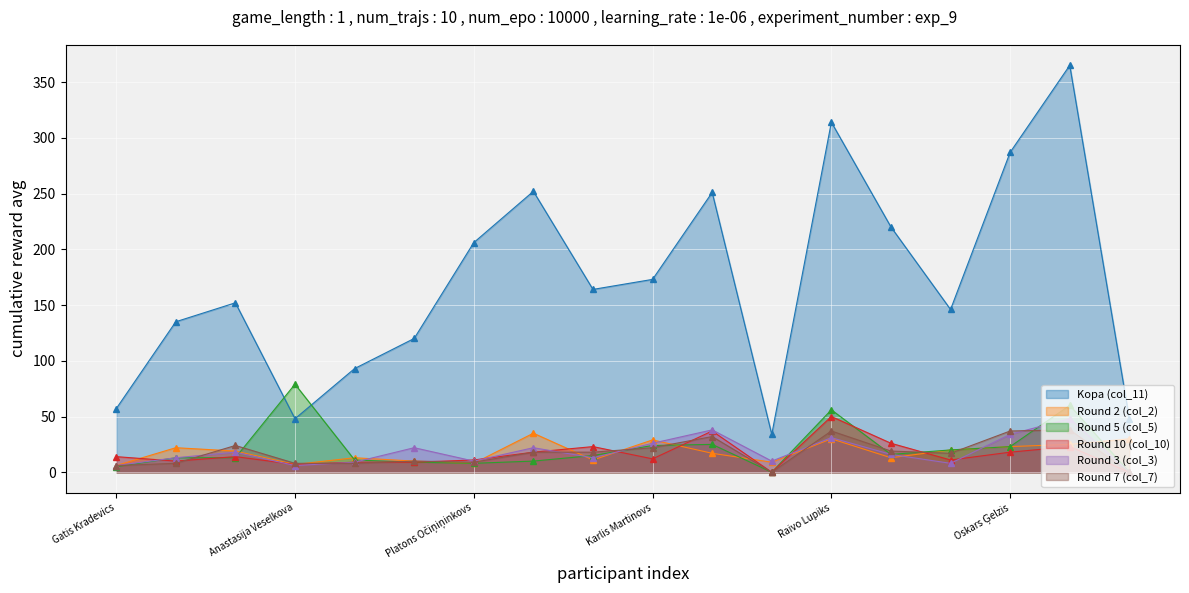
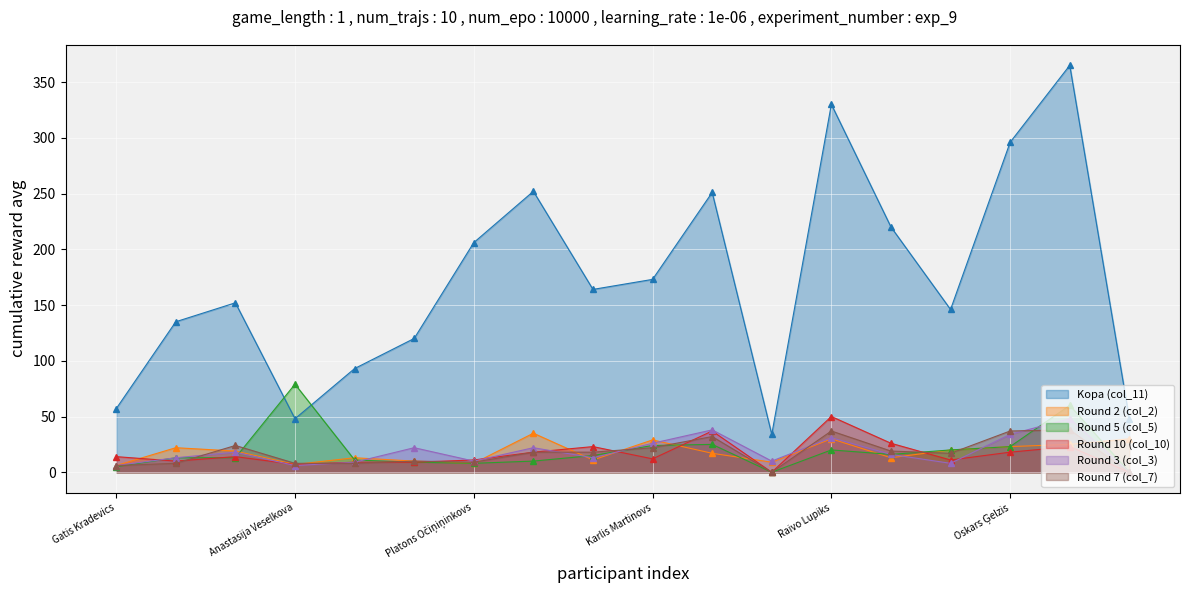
Kopa (col_11), Raivo Lupiks: 314 -> 330
Round 5 (col_5), Raivo Lupiks: 56 -> 20
Kopa (col_11), Oskars Ģelzis: 287 -> 296
